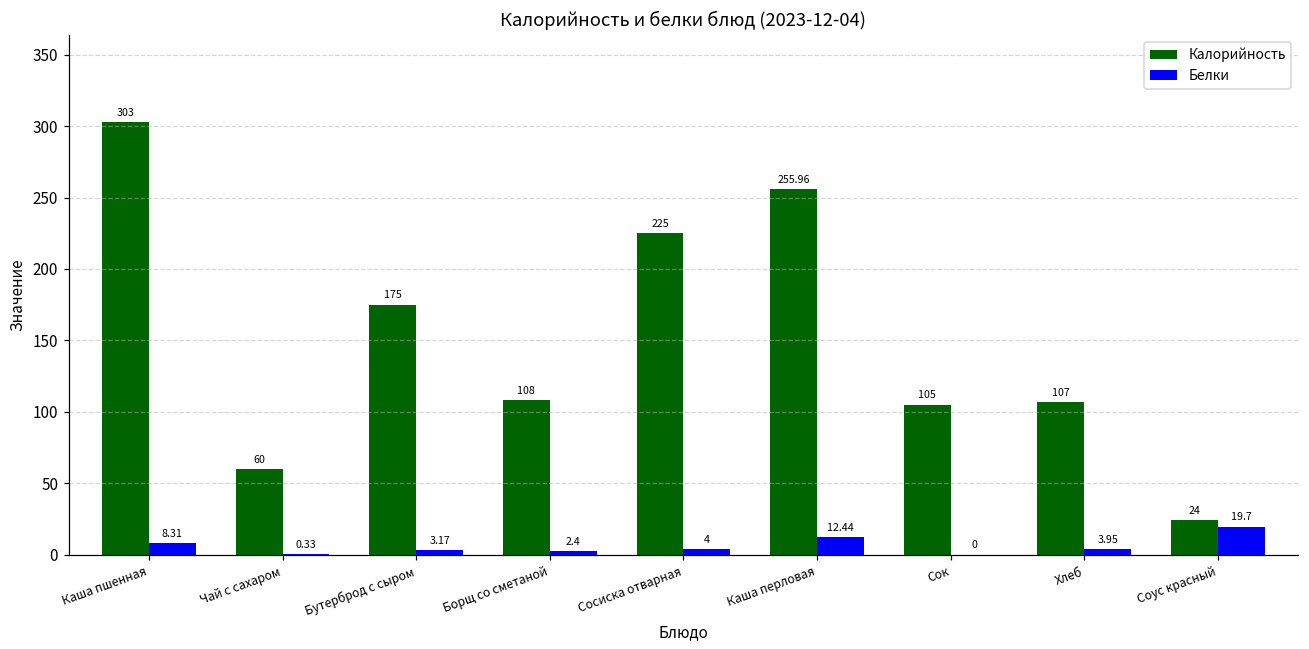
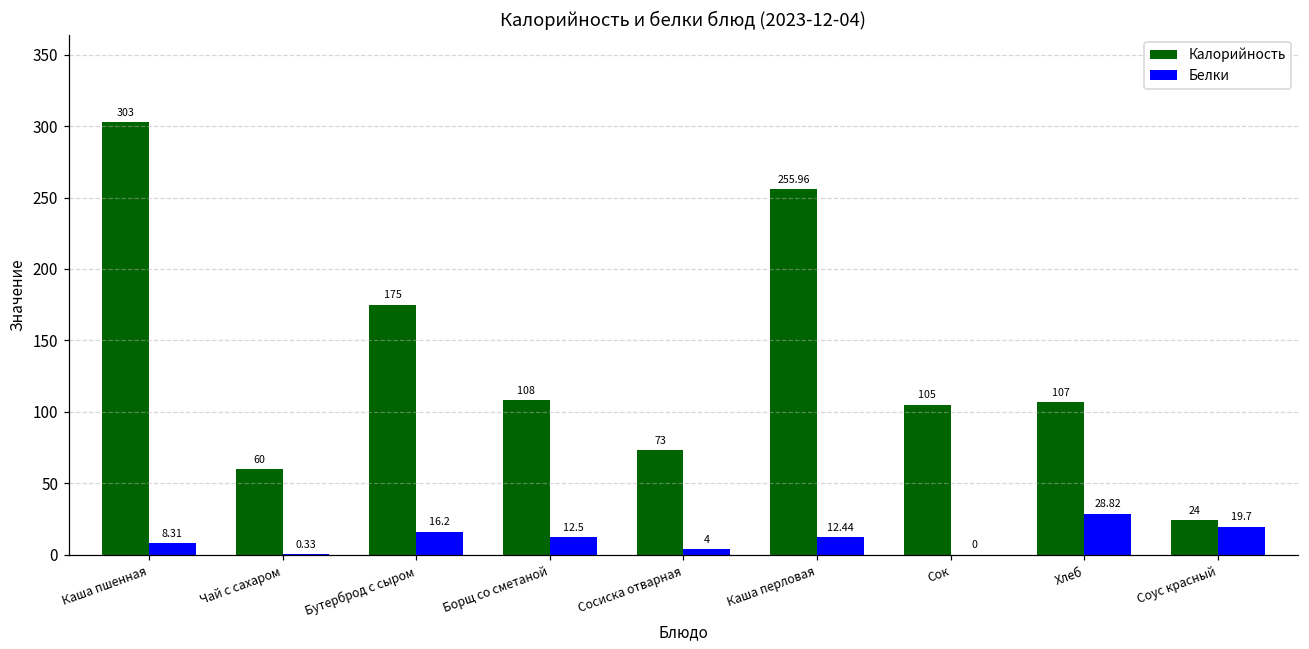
Белки, Бутерброд с сыром: 3.17 -> 16.2
Белки, Борщ со сметаной: 2.4 -> 12.5
Калорийность, Сосиска отварная: 225 -> 73
Белки, Хлеб: 3.95 -> 28.82
